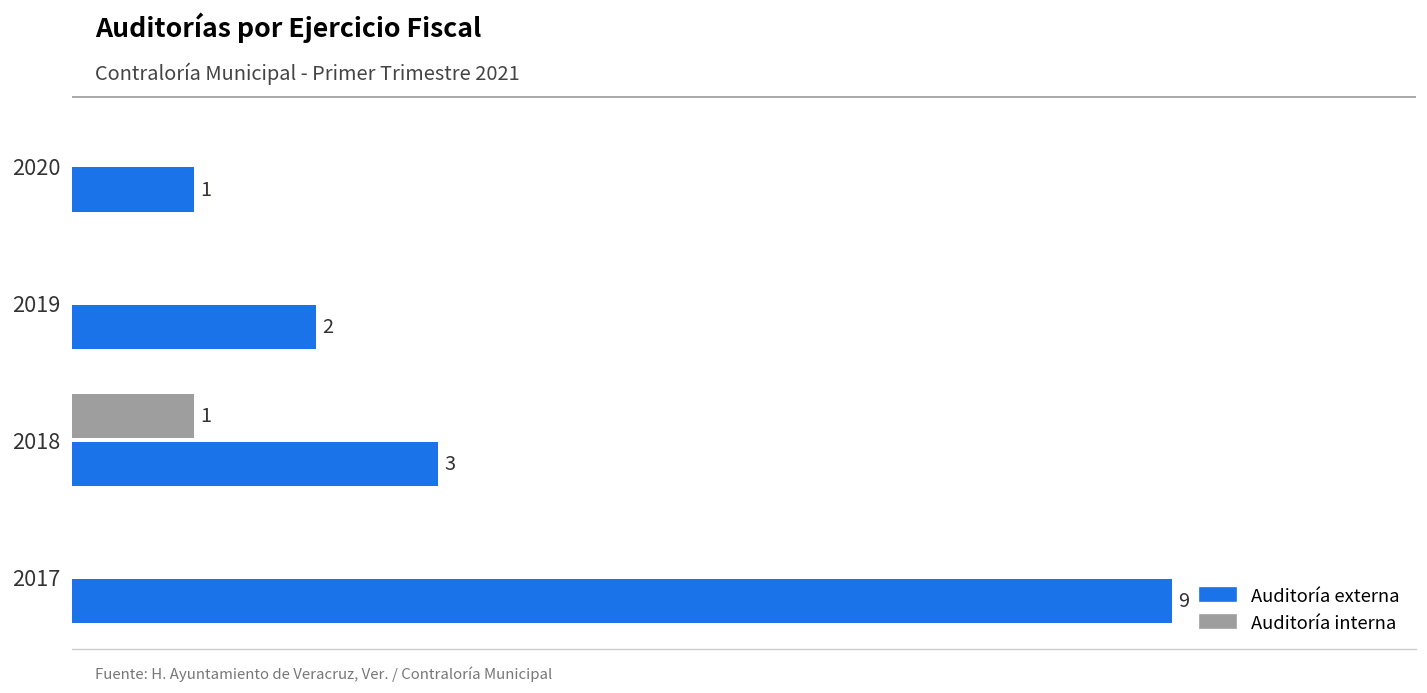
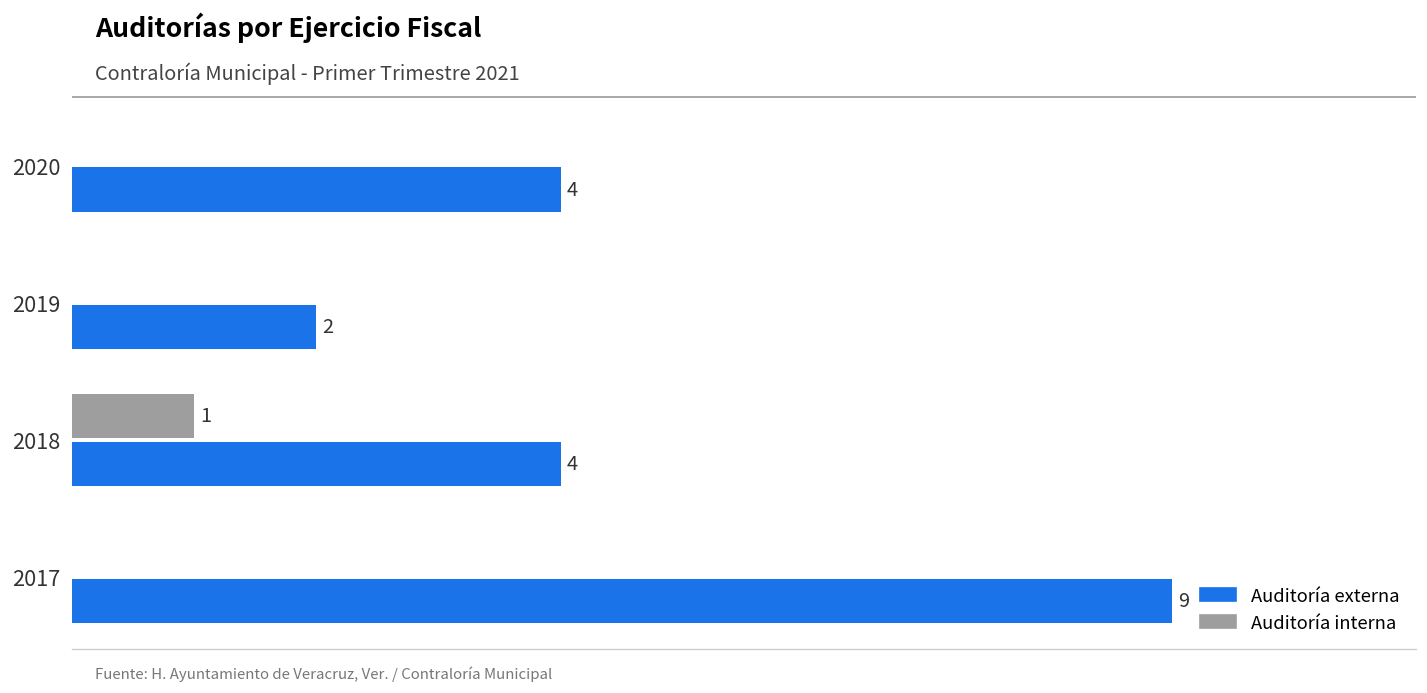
Auditoría externa, 2020: 1 -> 4
Auditoría externa, 2018: 3 -> 4
